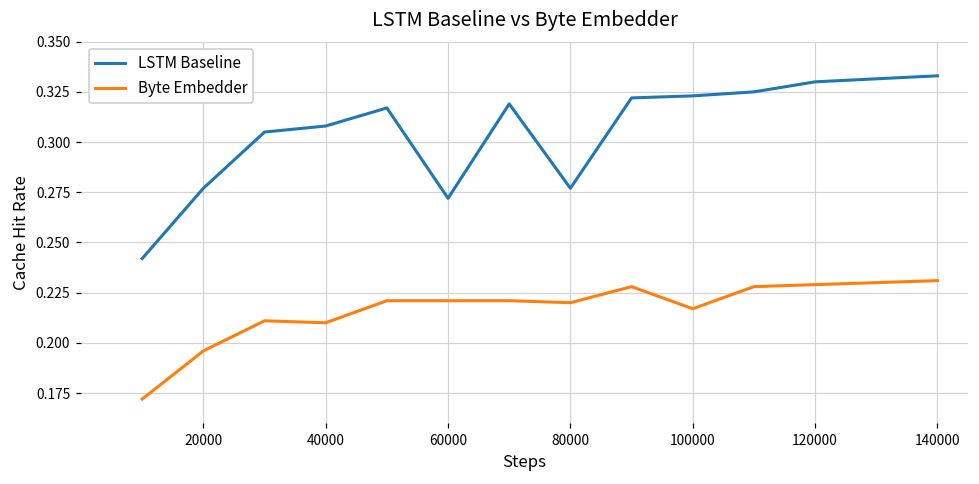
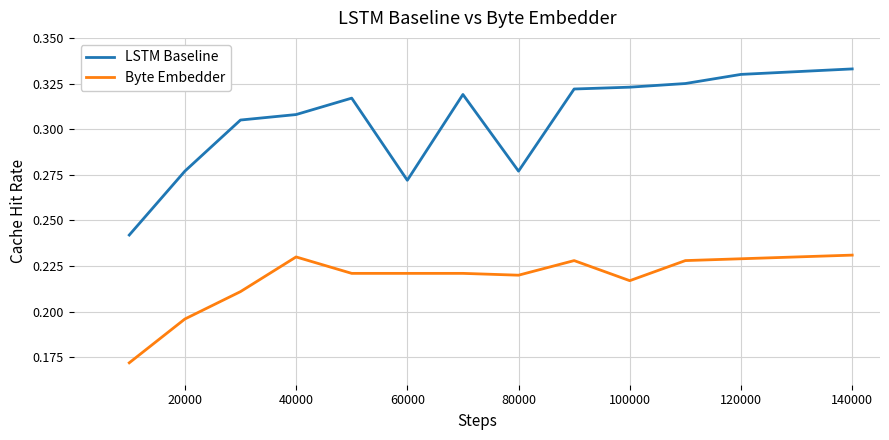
Byte Embedder, 40000: 0.21 -> 0.23
